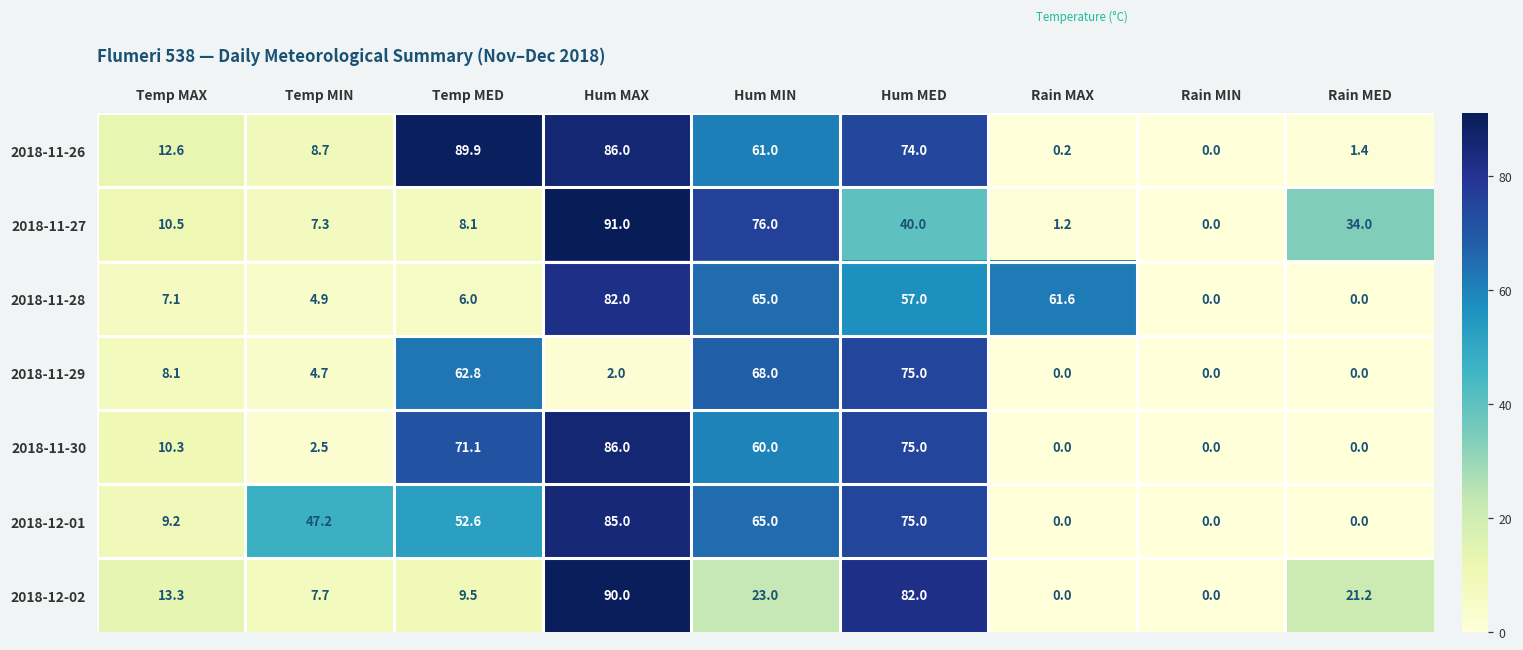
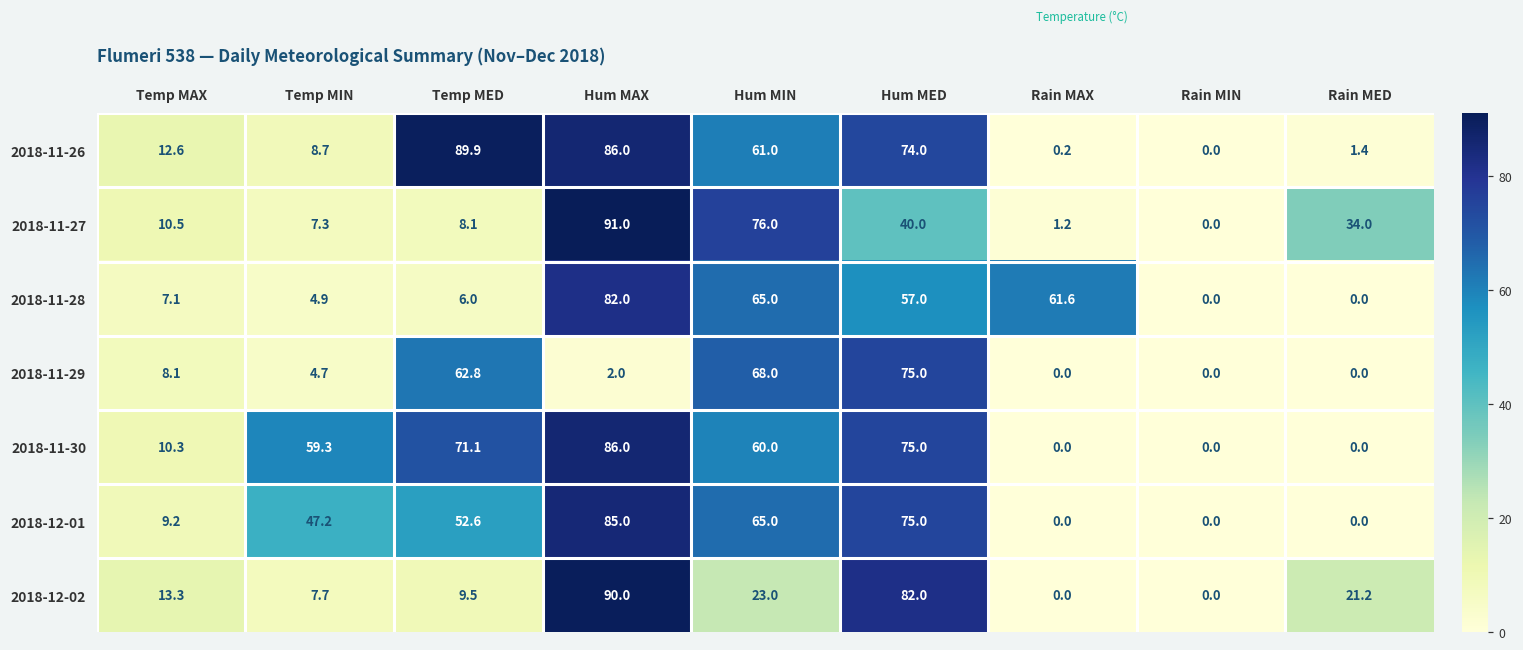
2018-11-30, Temp MIN: 2.5 -> 59.3
